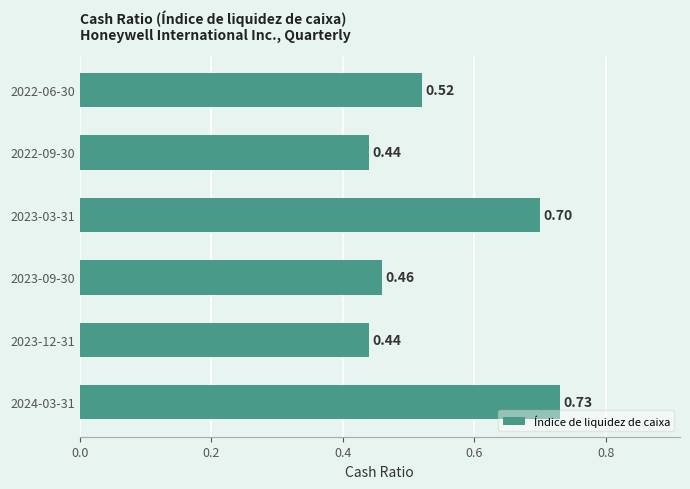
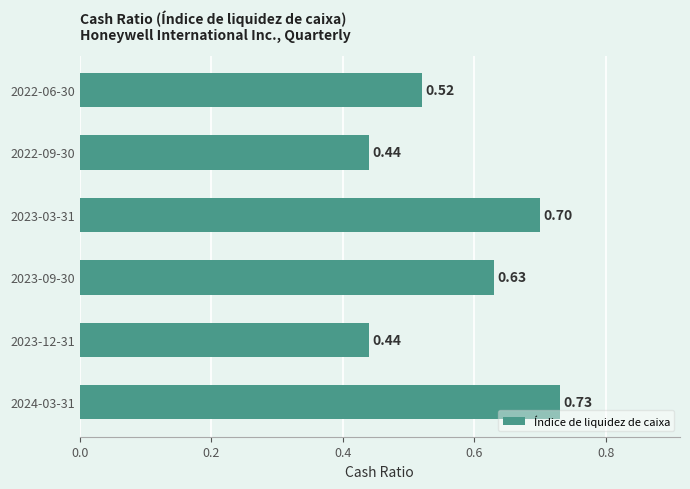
2023-09-30: 0.46 -> 0.63
